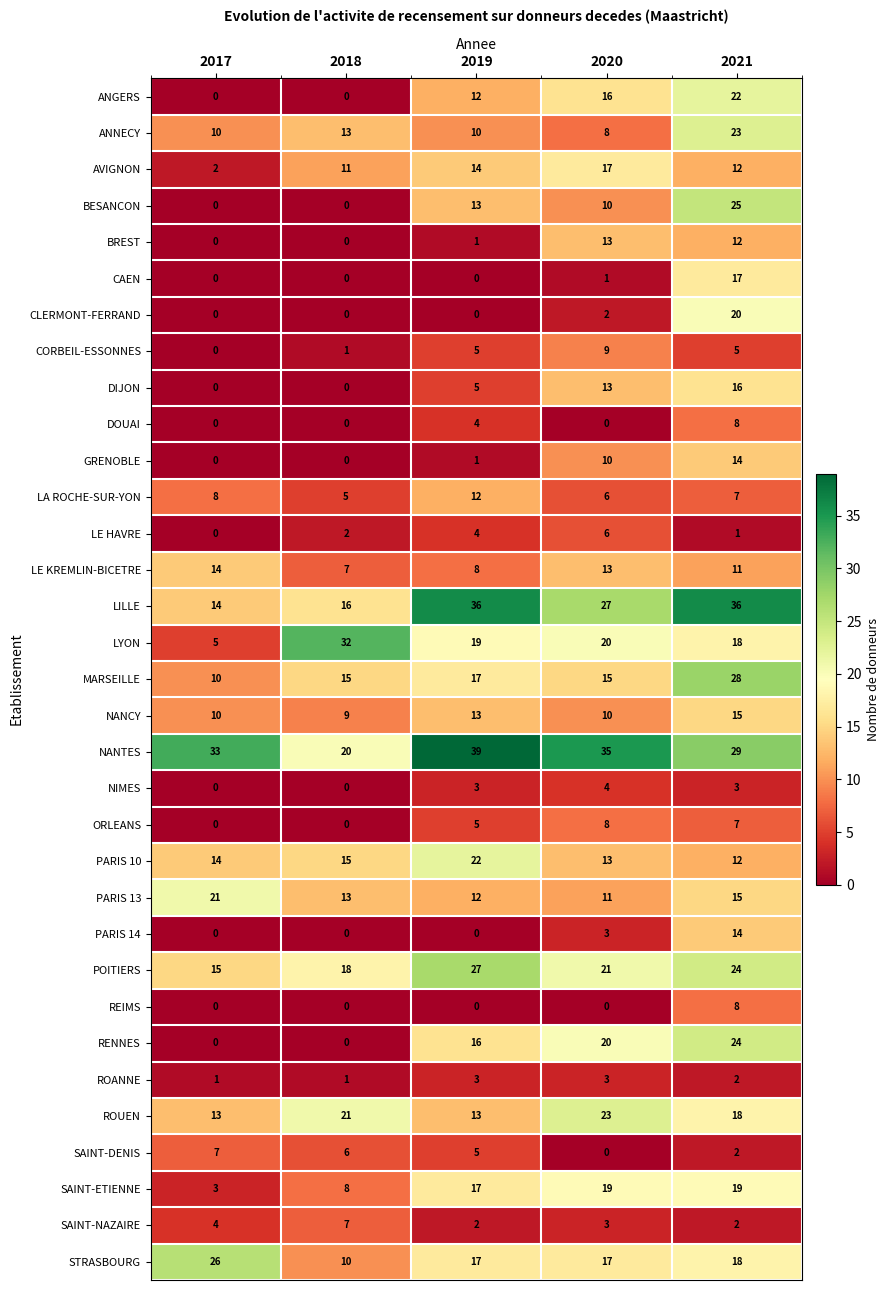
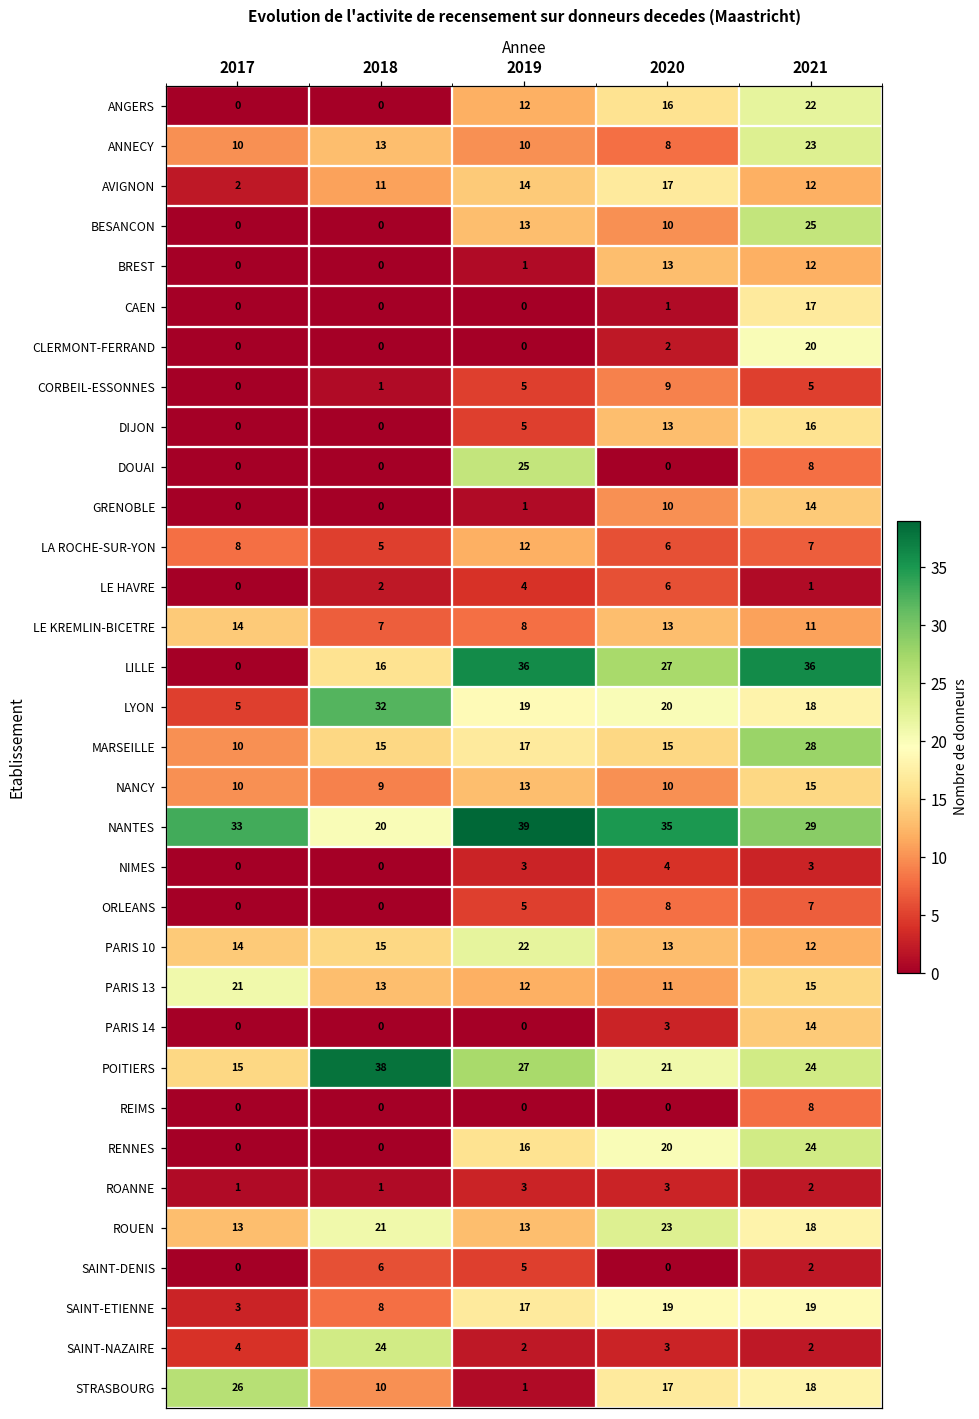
DOUAI, 2019: 4 -> 25
LILLE, 2017: 14 -> 0
POITIERS, 2018: 18 -> 38
SAINT-DENIS, 2017: 7 -> 0
SAINT-NAZAIRE, 2018: 7 -> 24
STRASBOURG, 2019: 17 -> 1
